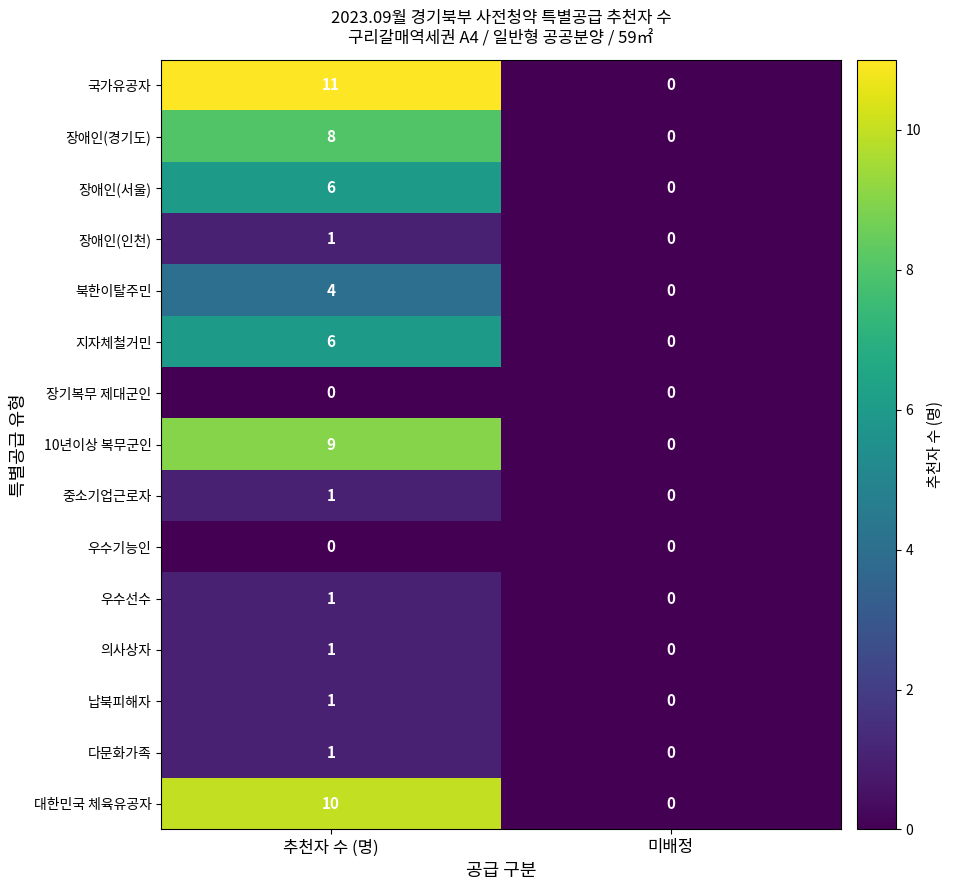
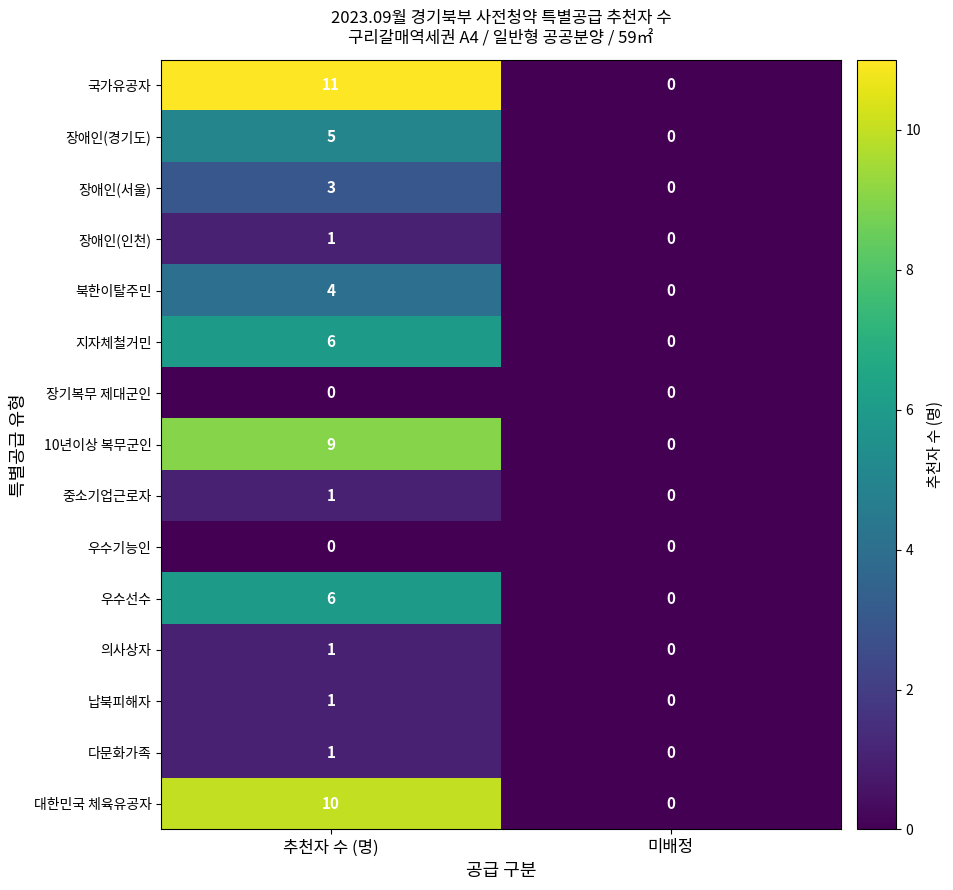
장애인(경기도), 추천자 수 (명): 8 -> 5
장애인(서울), 추천자 수 (명): 6 -> 3
우수선수, 추천자 수 (명): 1 -> 6
